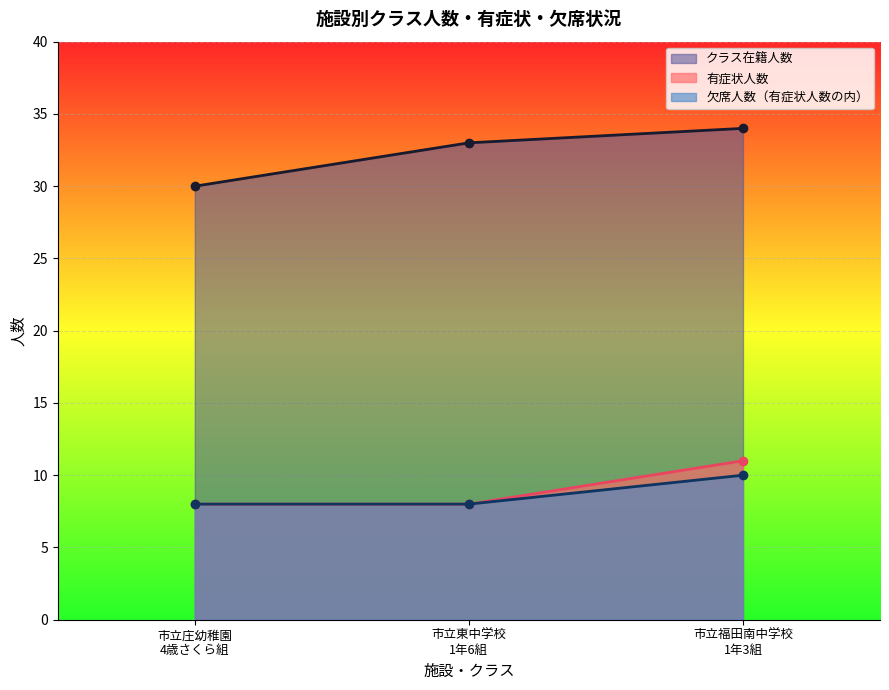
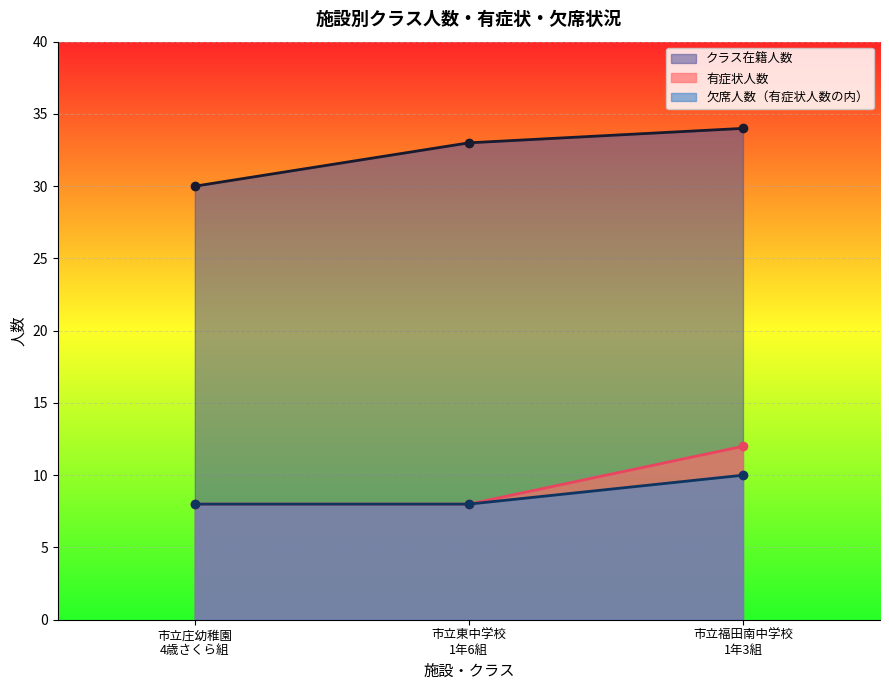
有症状人数, 市立福田南中学校 1年3組: 11 -> 12
